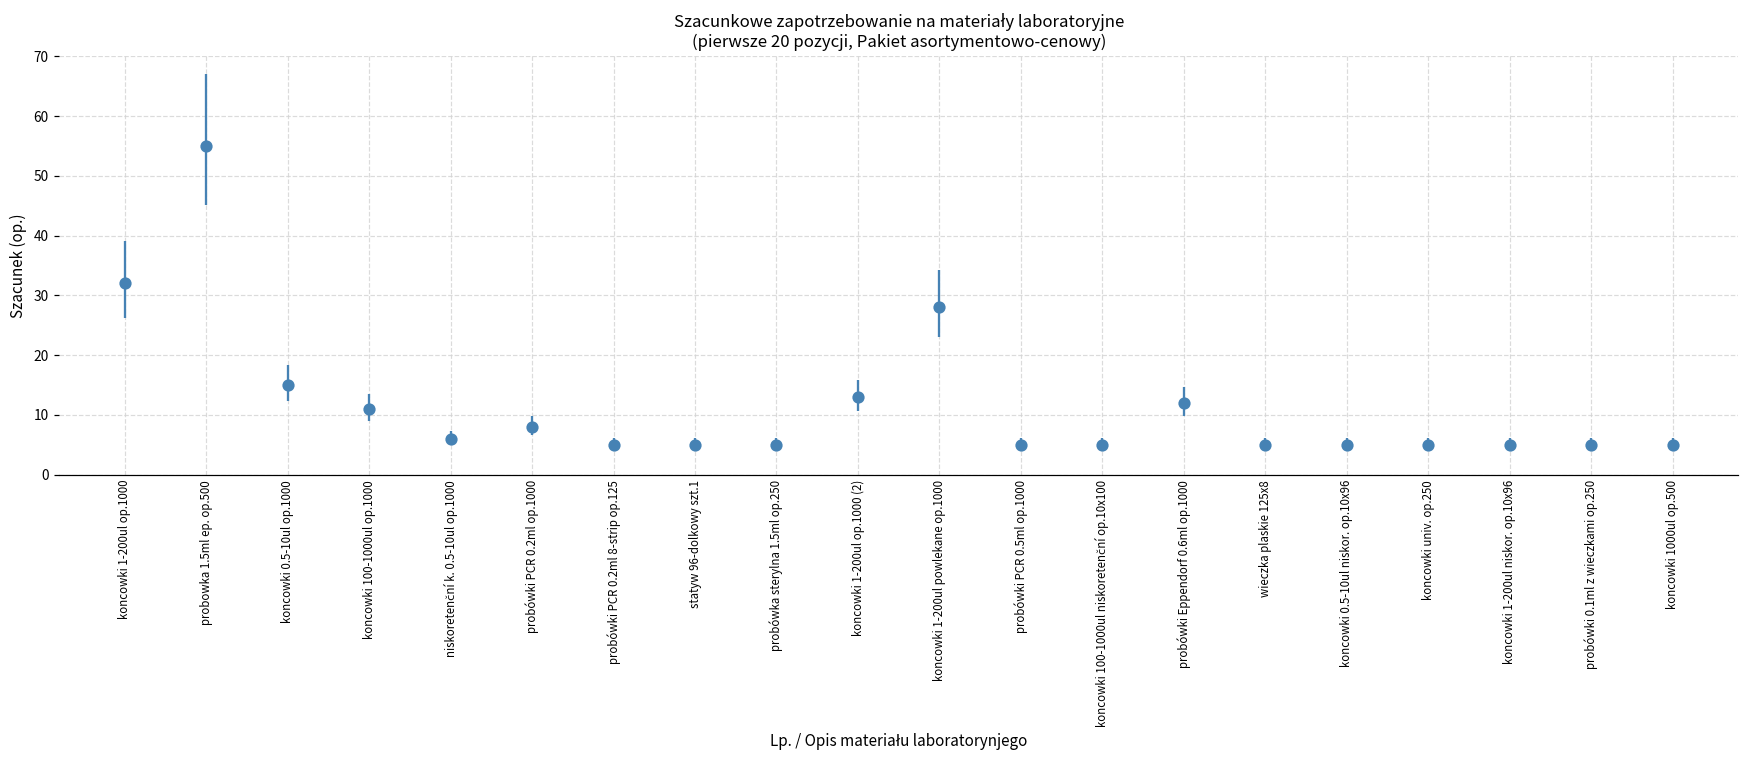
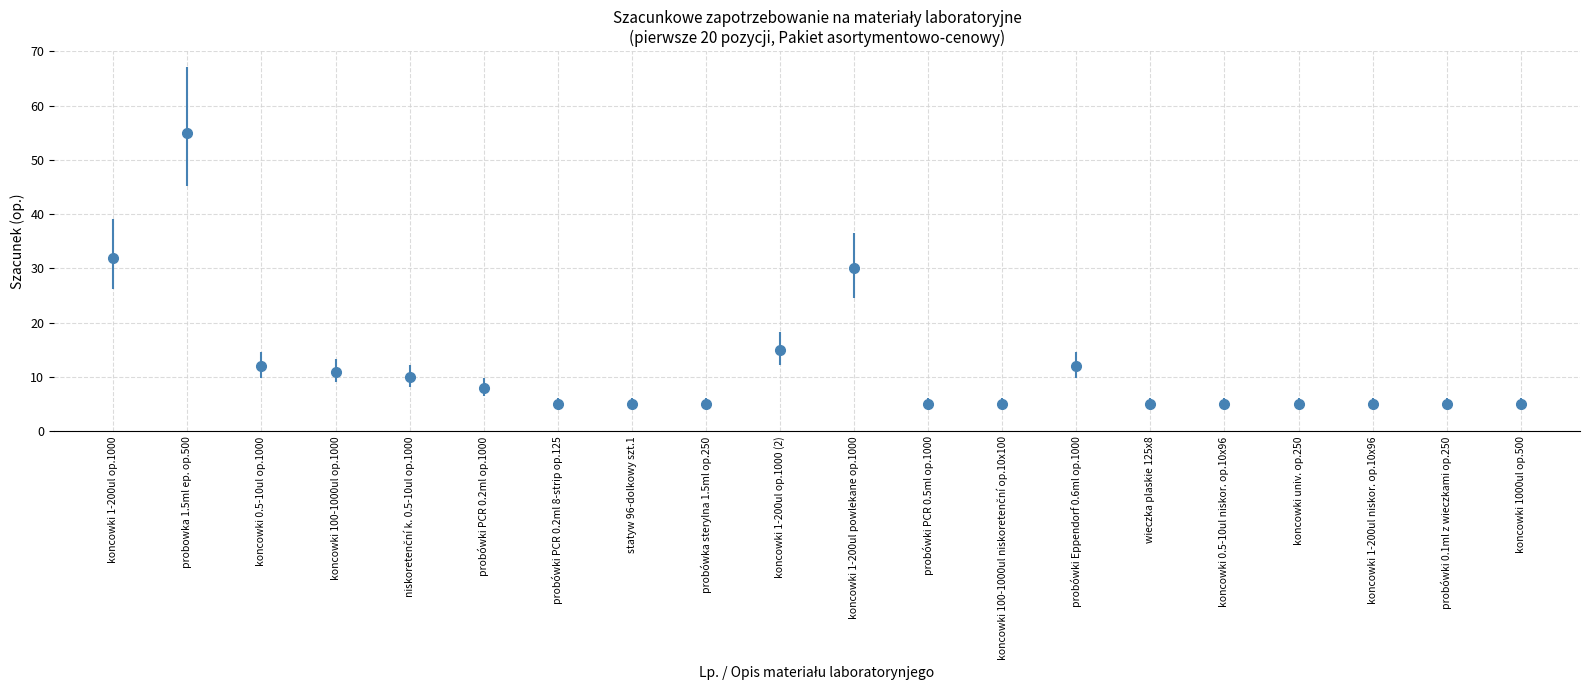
koncowki 0.5-10ul op.1000: 15 -> 12
niskoretenční k. 0.5-10ul op.1000: 6 -> 10
koncowki 1-200ul op.1000 (2): 13 -> 15
koncowki 1-200ul powlekane op.1000: 28 -> 30
